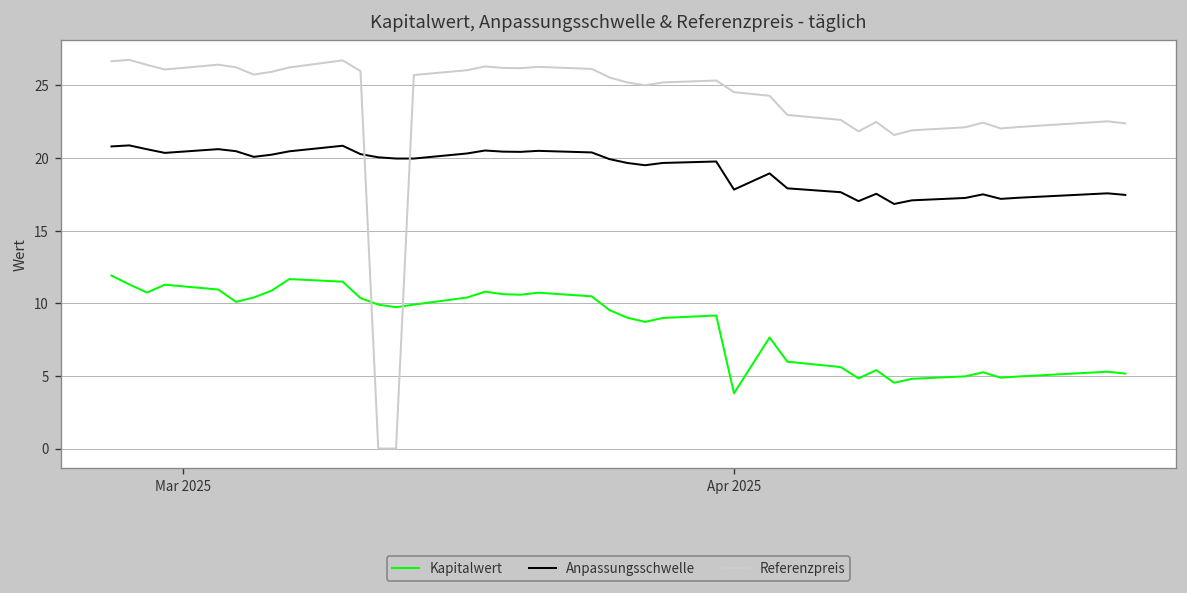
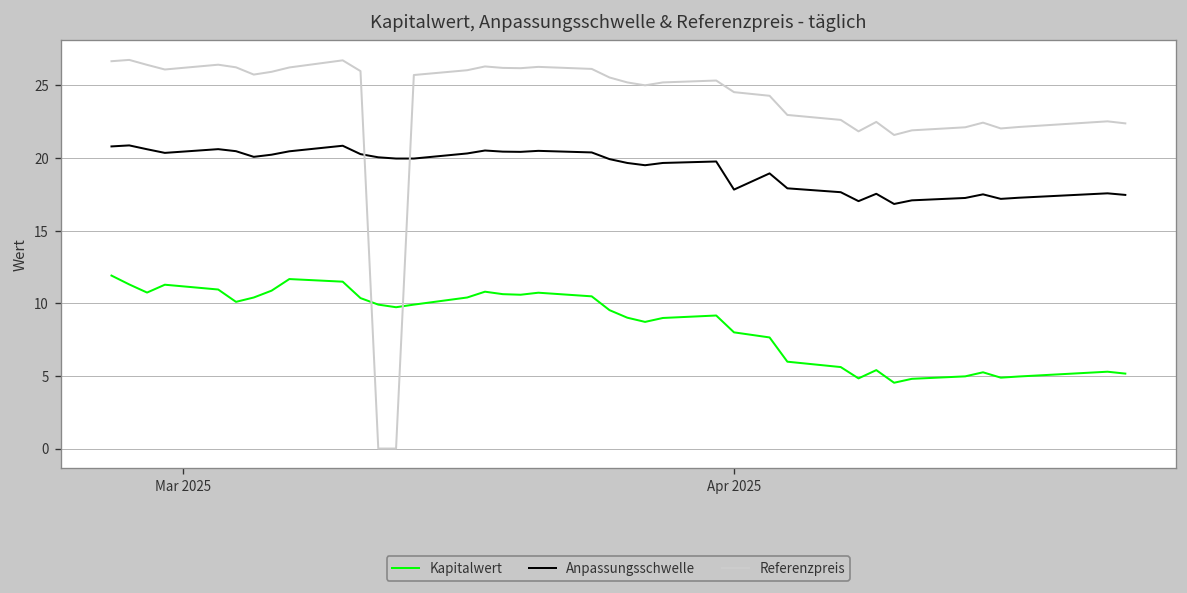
Kapitalwert, Apr 2025: 3.8 -> 8.0
